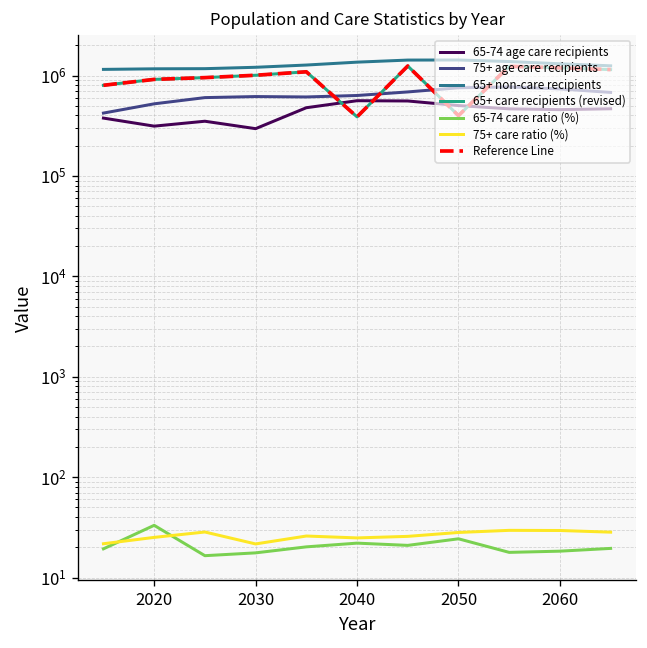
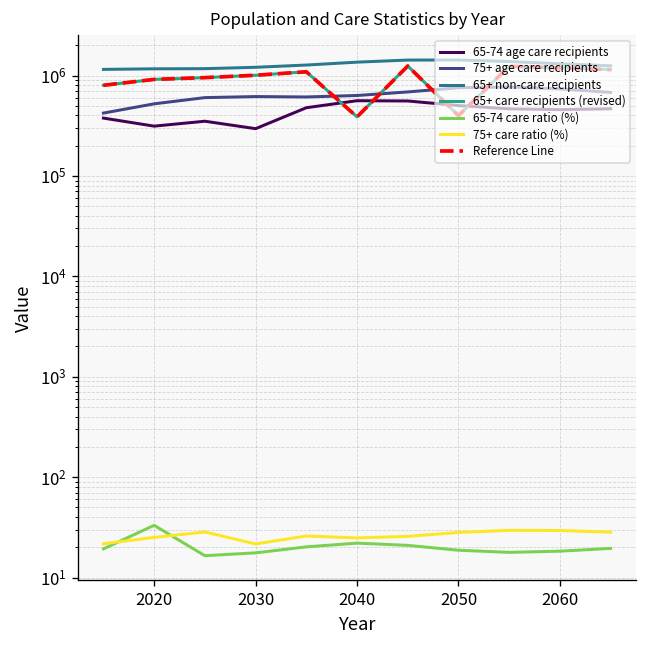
65-74 care ratio (%), 2050: 24 -> 19
